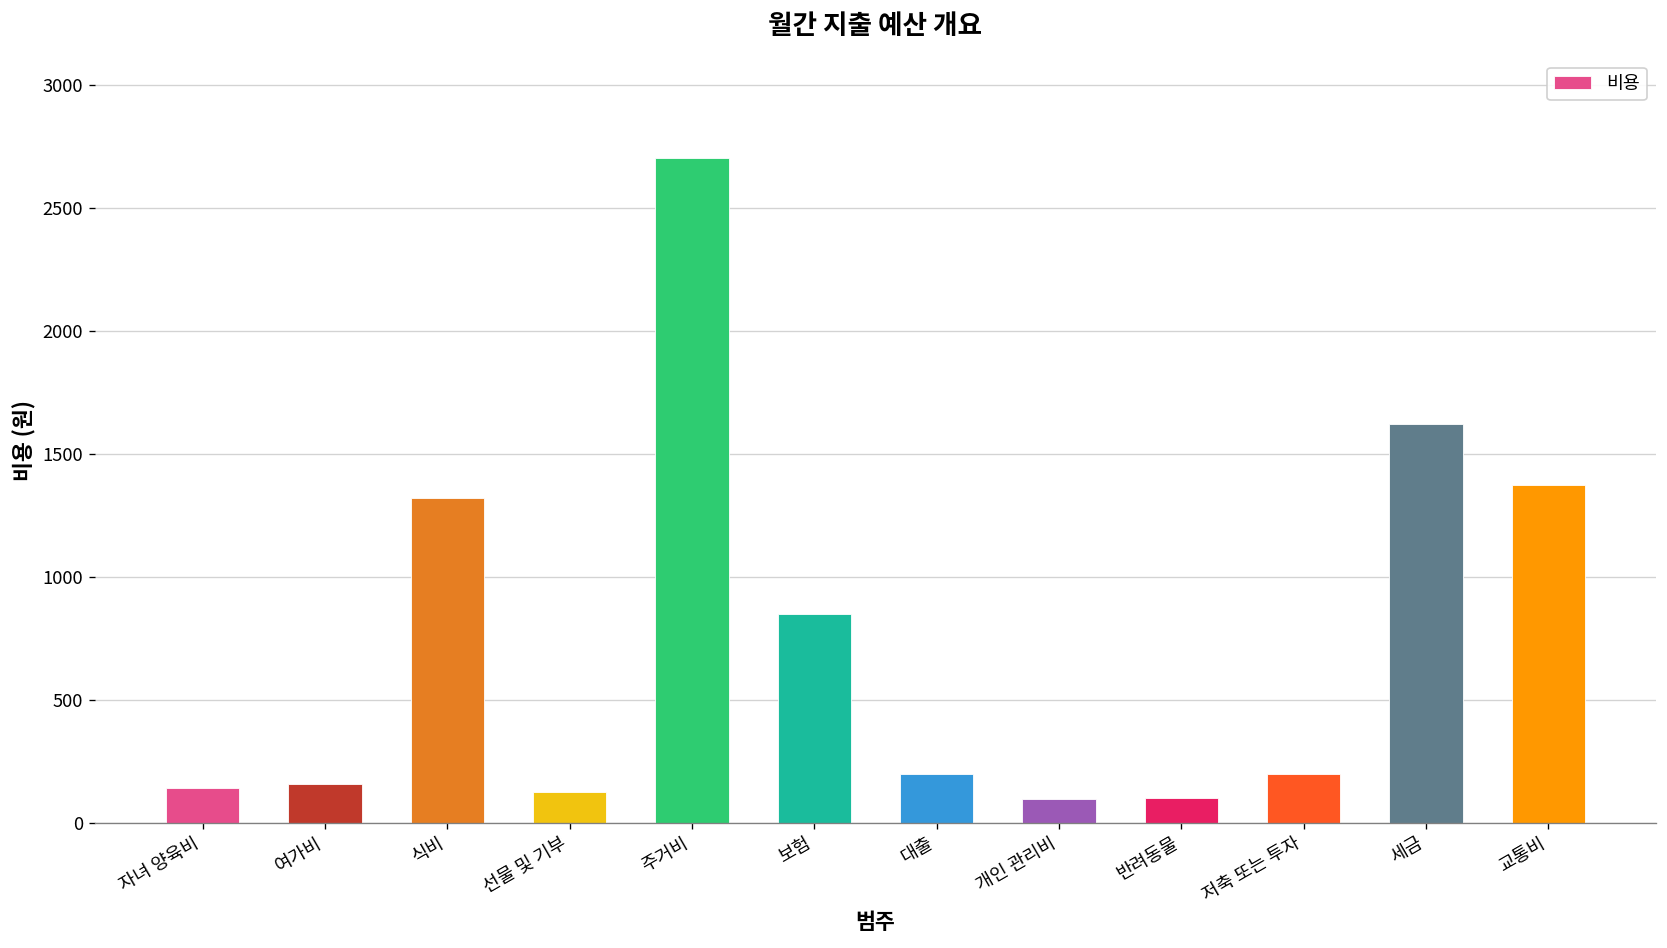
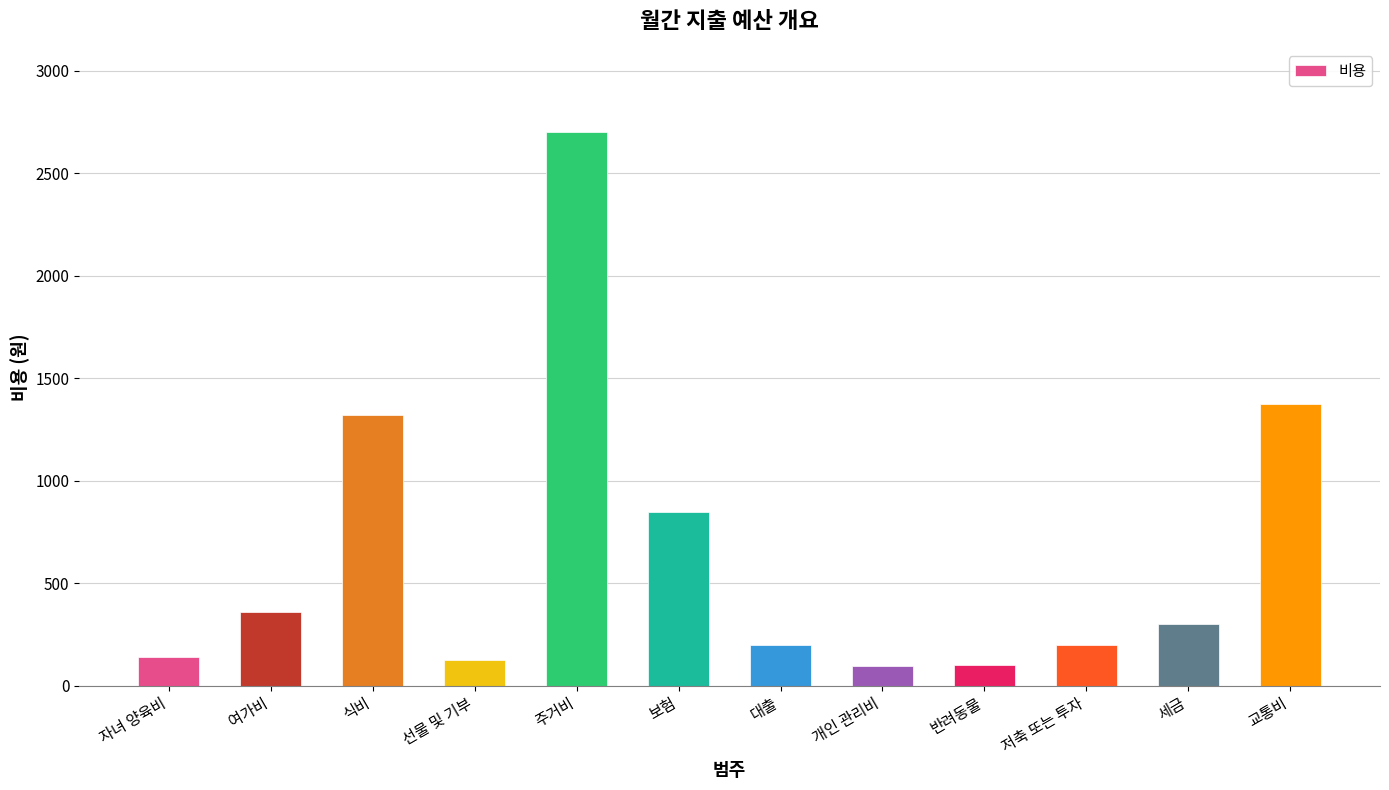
여가비: 160 -> 360
세금: 1620 -> 300
